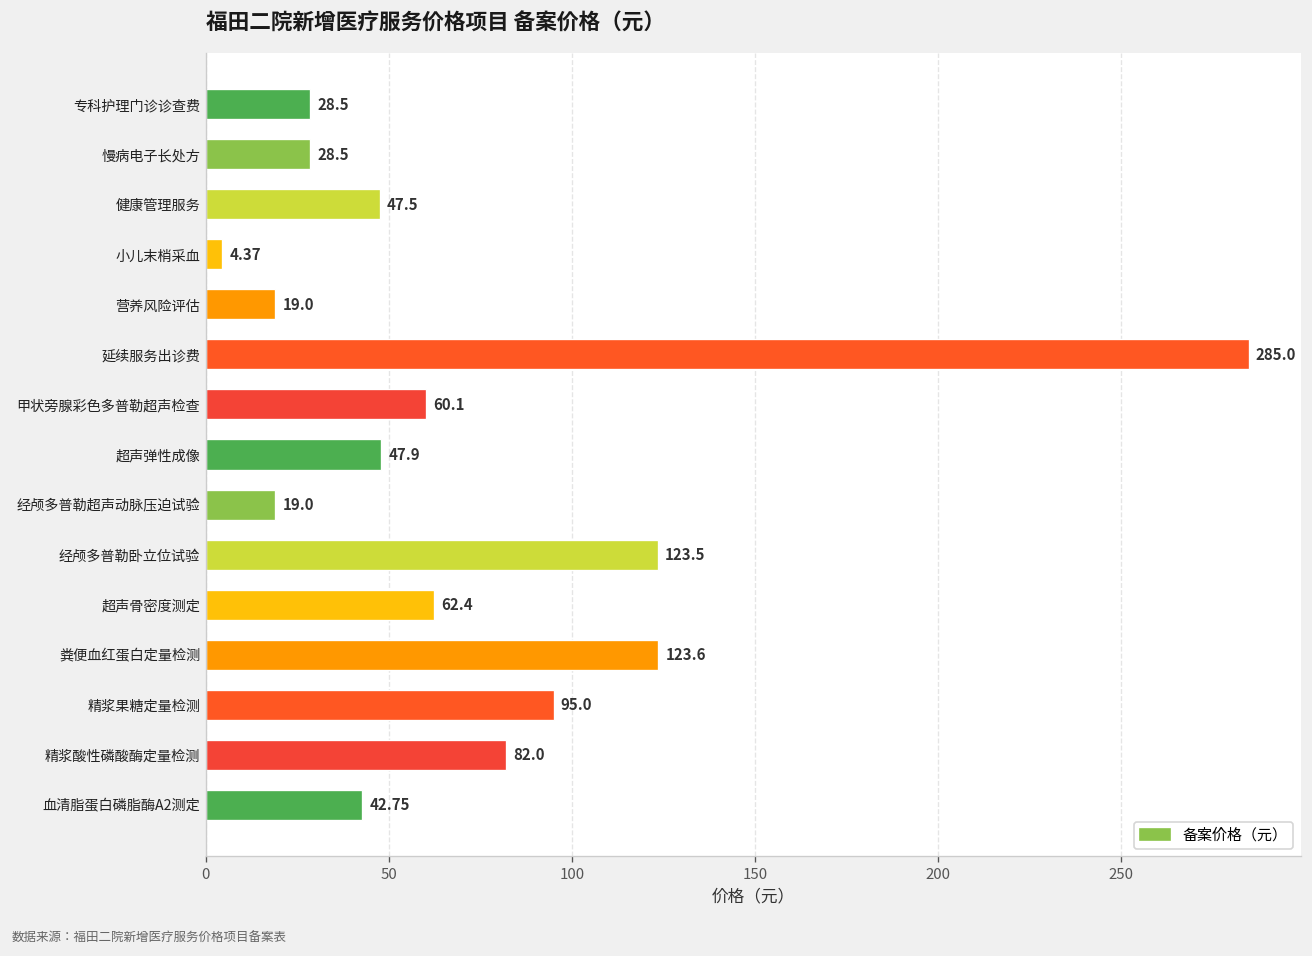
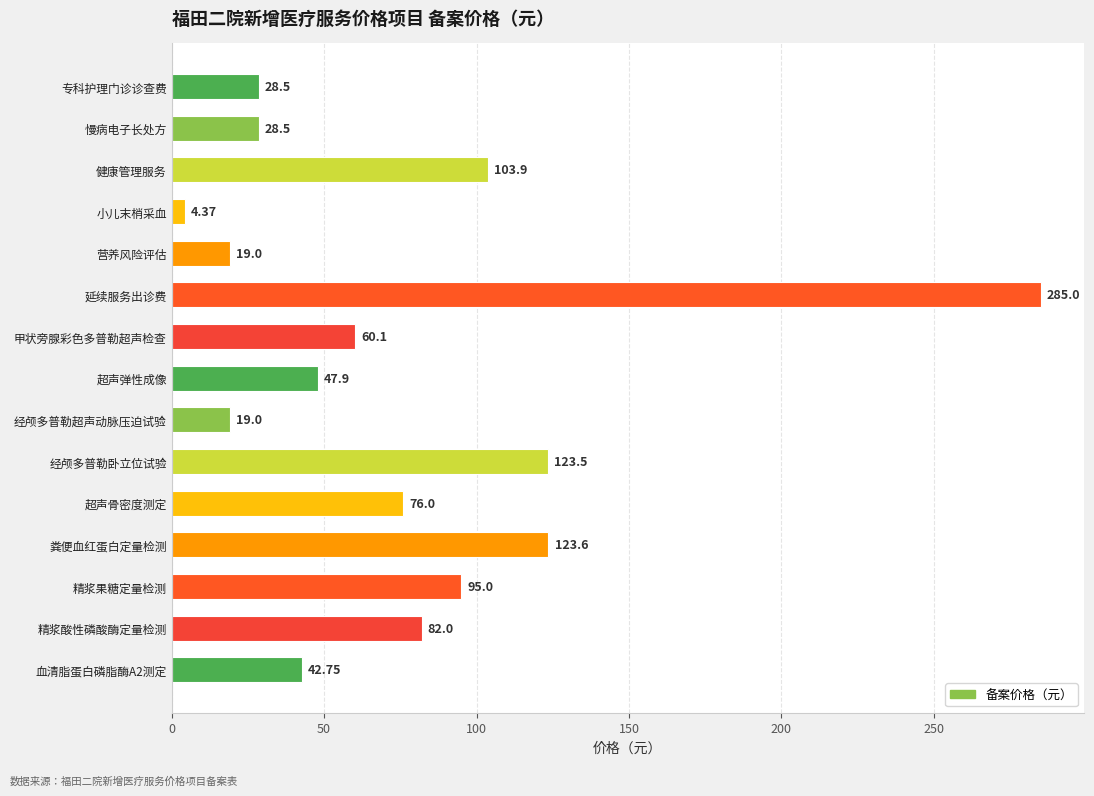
健康管理服务: 47.5 -> 103.9
超声骨密度测定: 62.4 -> 76.0
